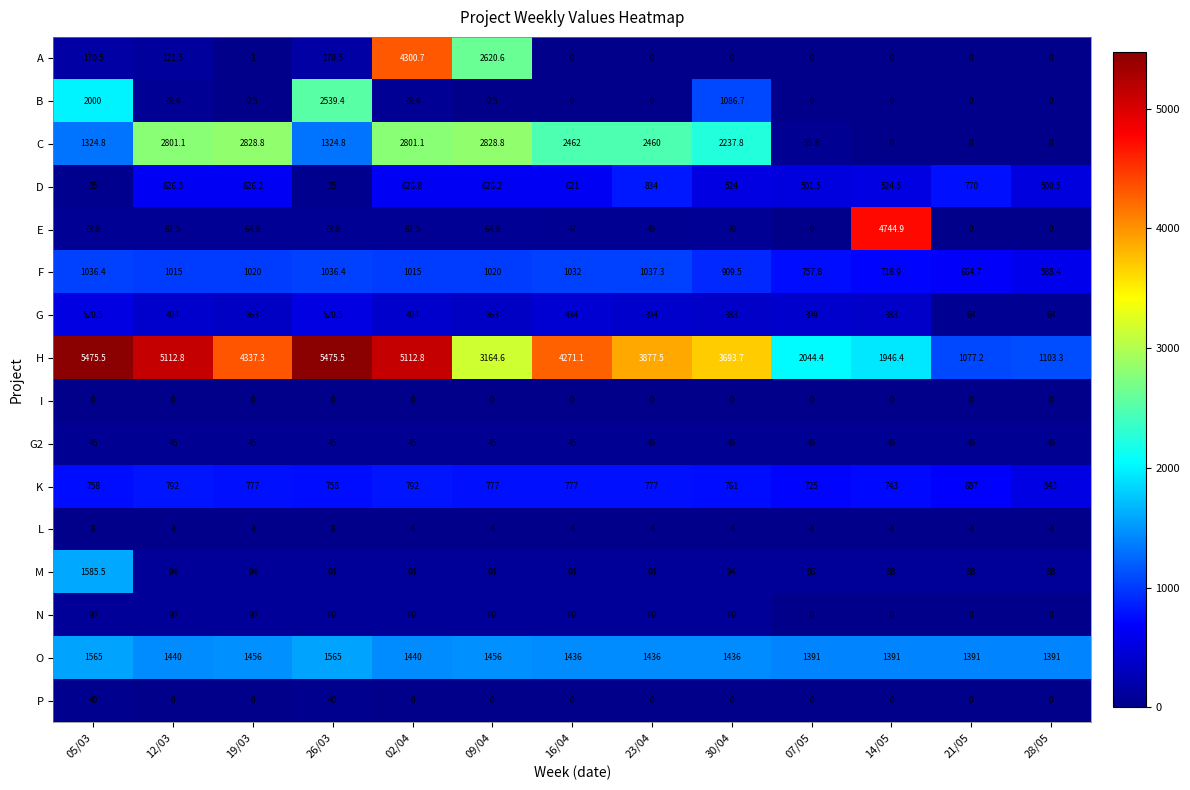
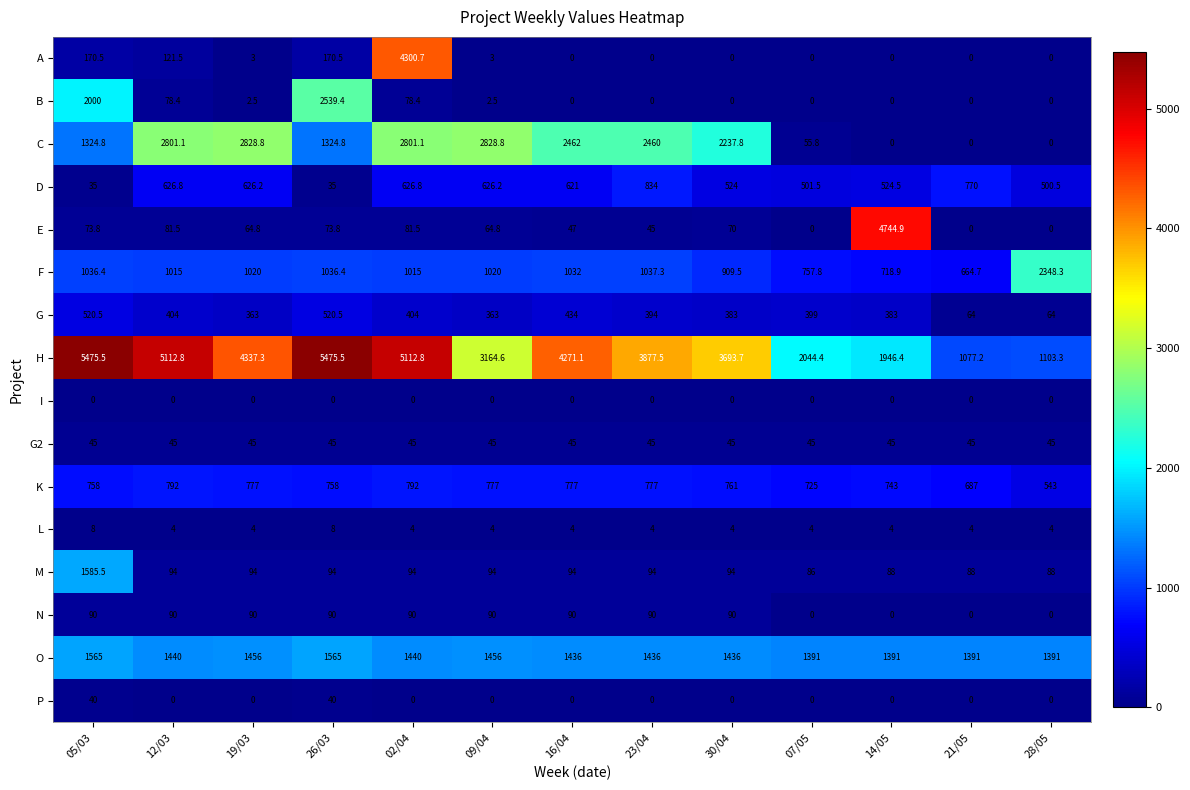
A, 09/04: 2620.6 -> 3
B, 30/04: 1086.7 -> 0
F, 28/05: 588.4 -> 2348.3
